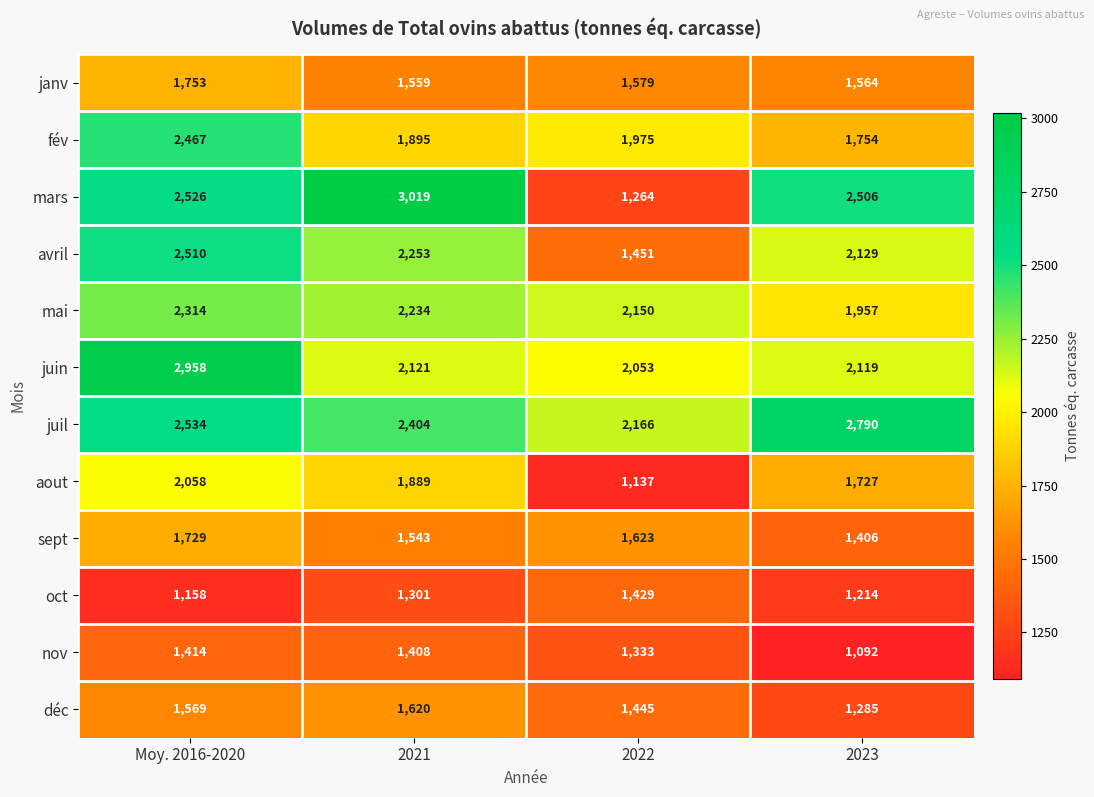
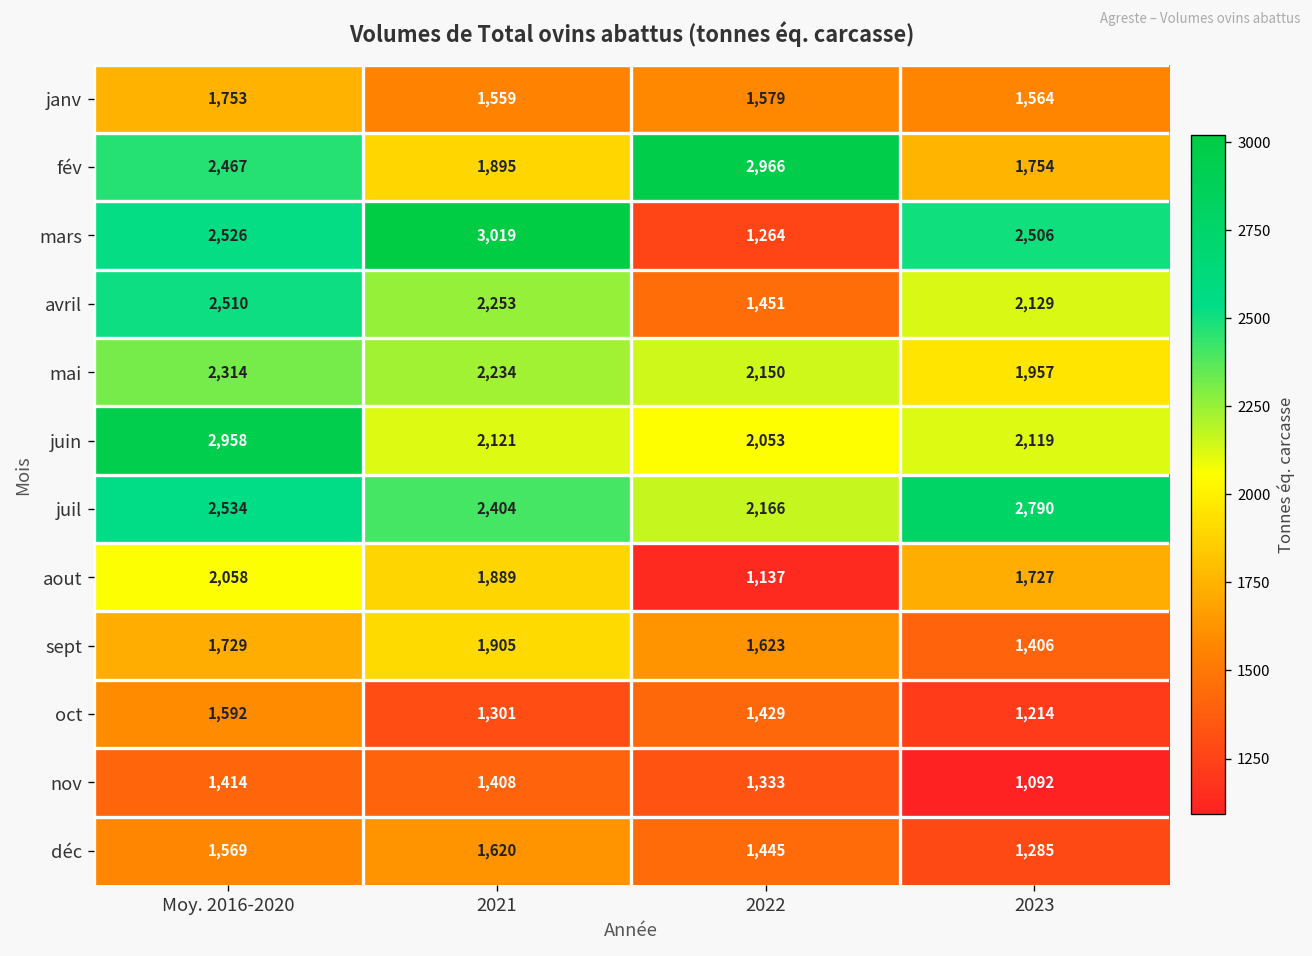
fév, 2022: 1,975 -> 2,966
sept, 2021: 1,543 -> 1,905
oct, Moy. 2016-2020: 1,158 -> 1,592
